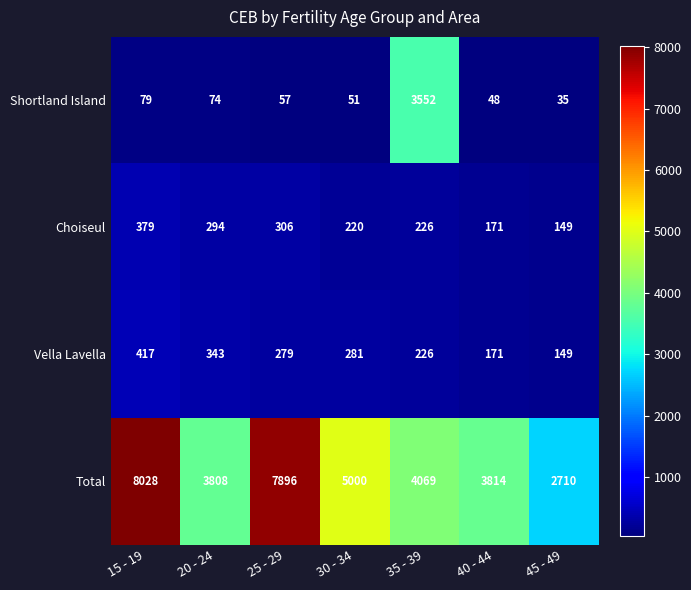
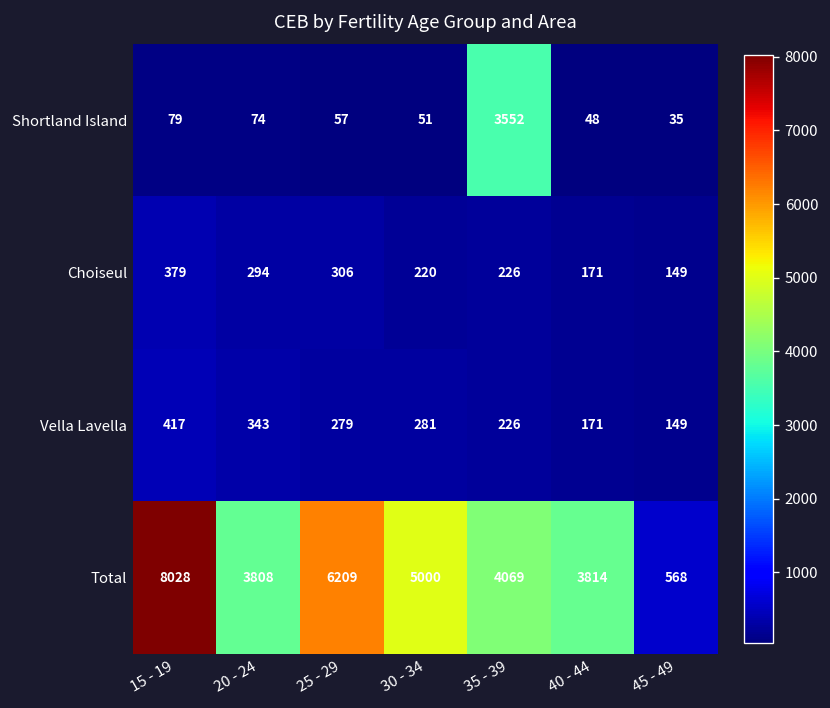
Total, 25 - 29: 7896 -> 6209
Total, 45 - 49: 2710 -> 568
